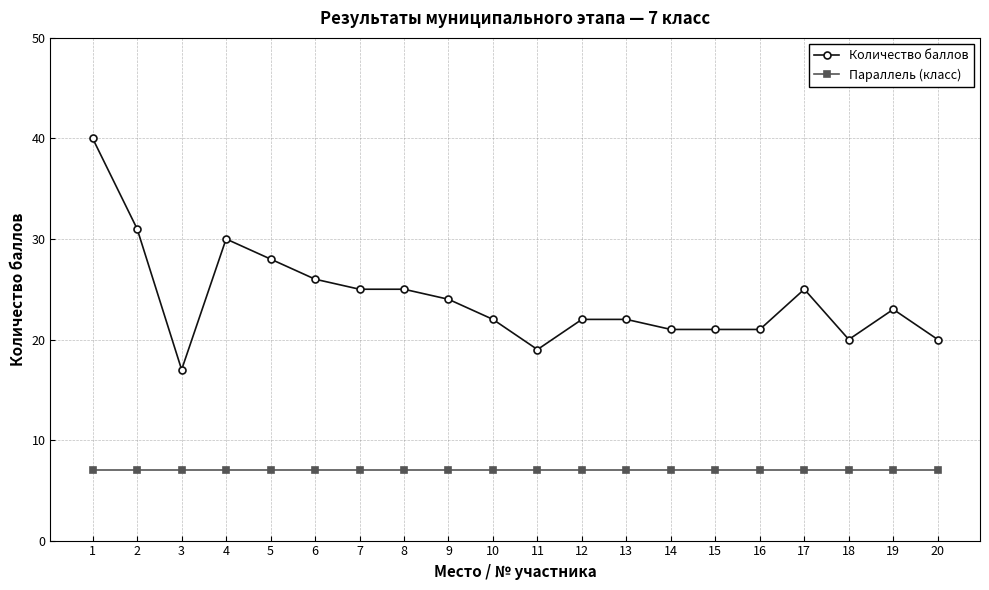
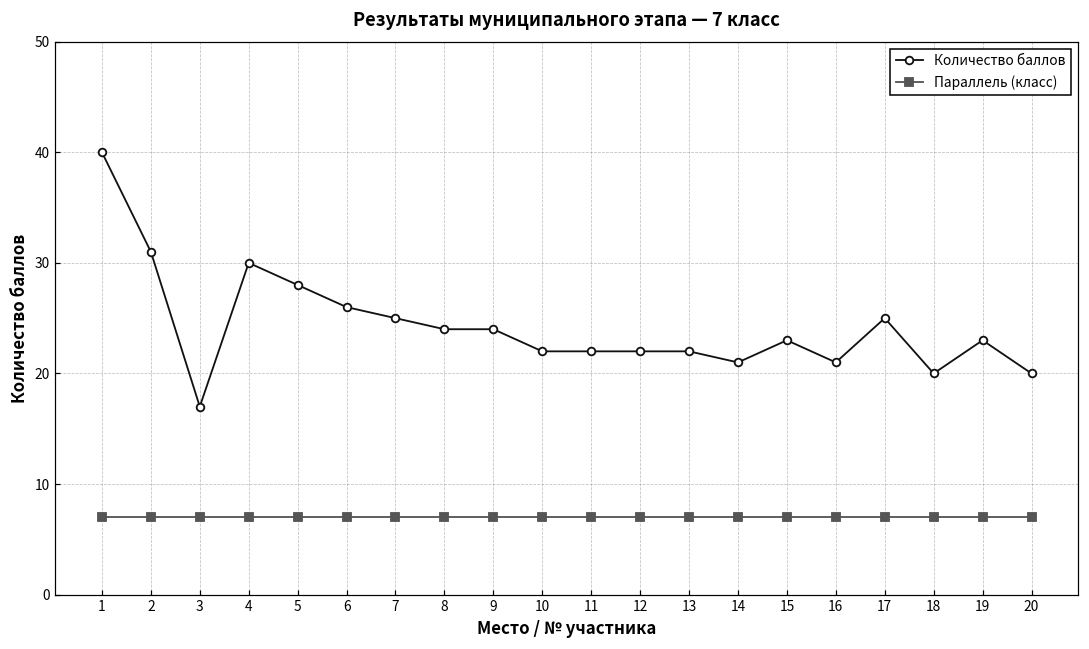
Количество баллов, 8: 25 -> 24
Количество баллов, 11: 19 -> 22
Количество баллов, 15: 21 -> 23
